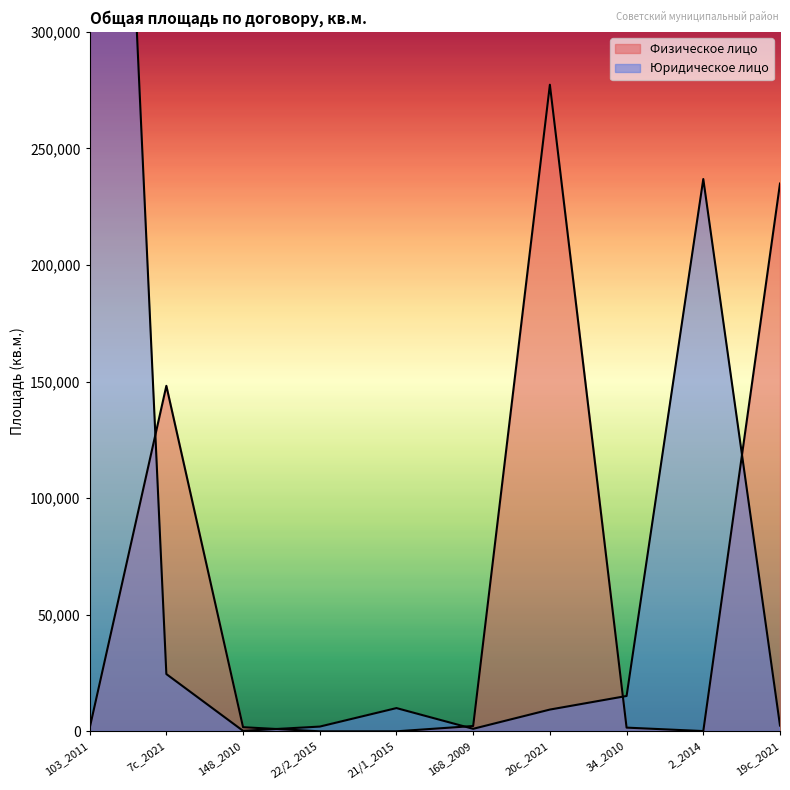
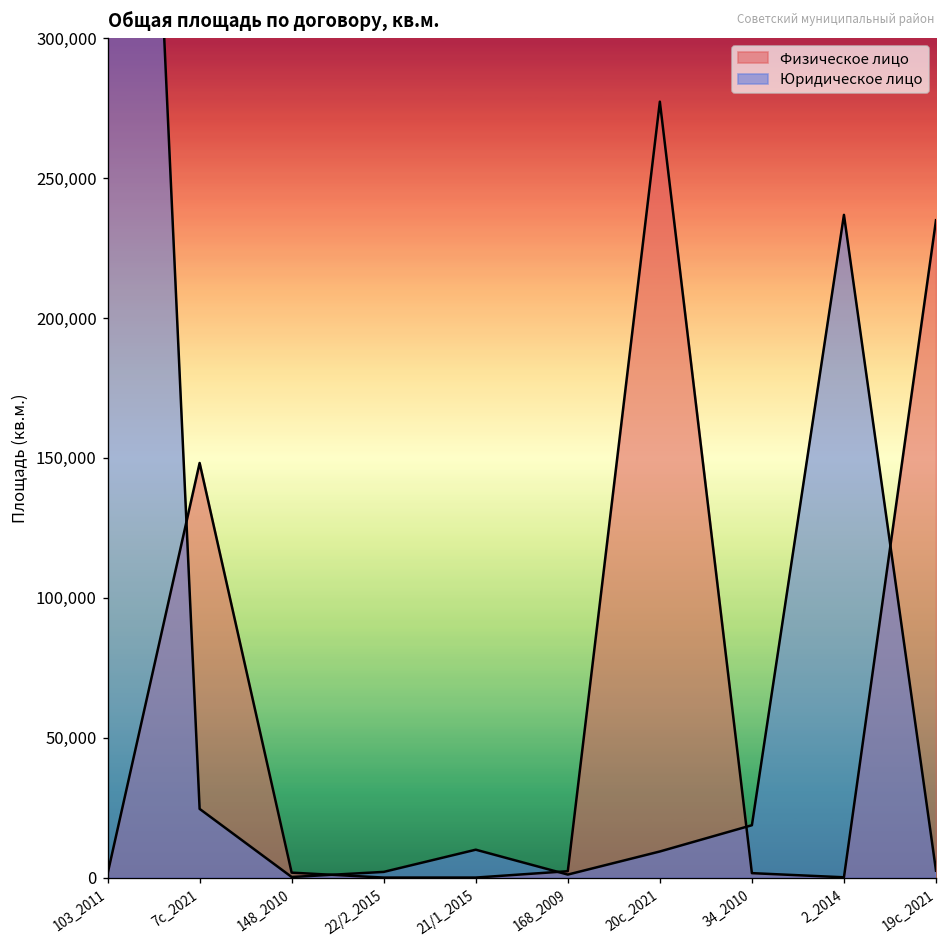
Юридическое лицо, 34_2010: 15,000 -> 19,000
